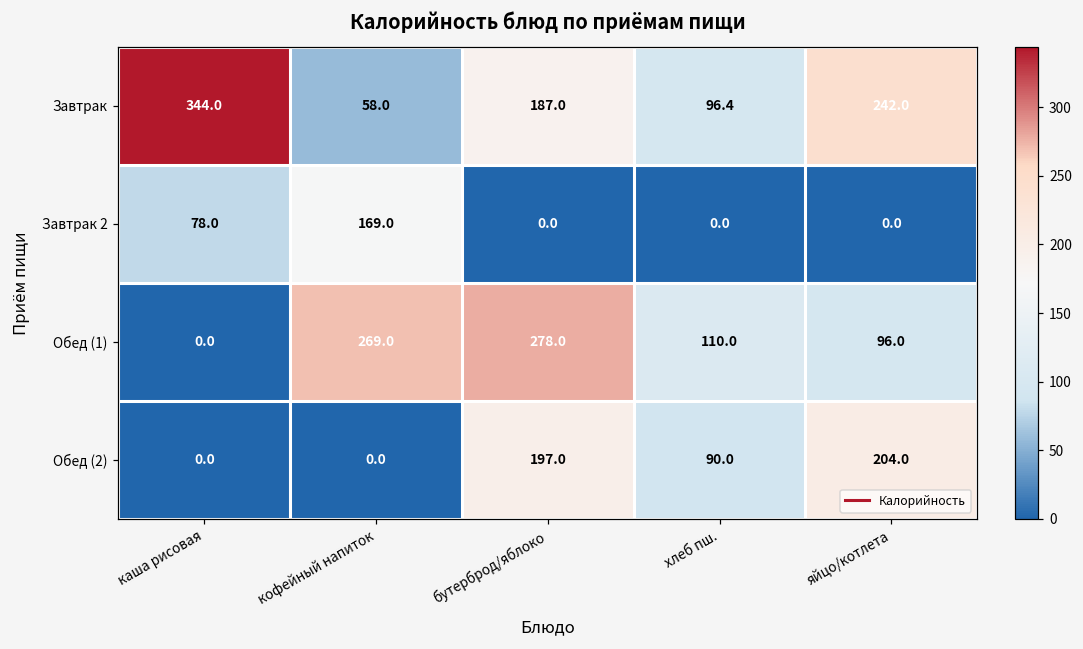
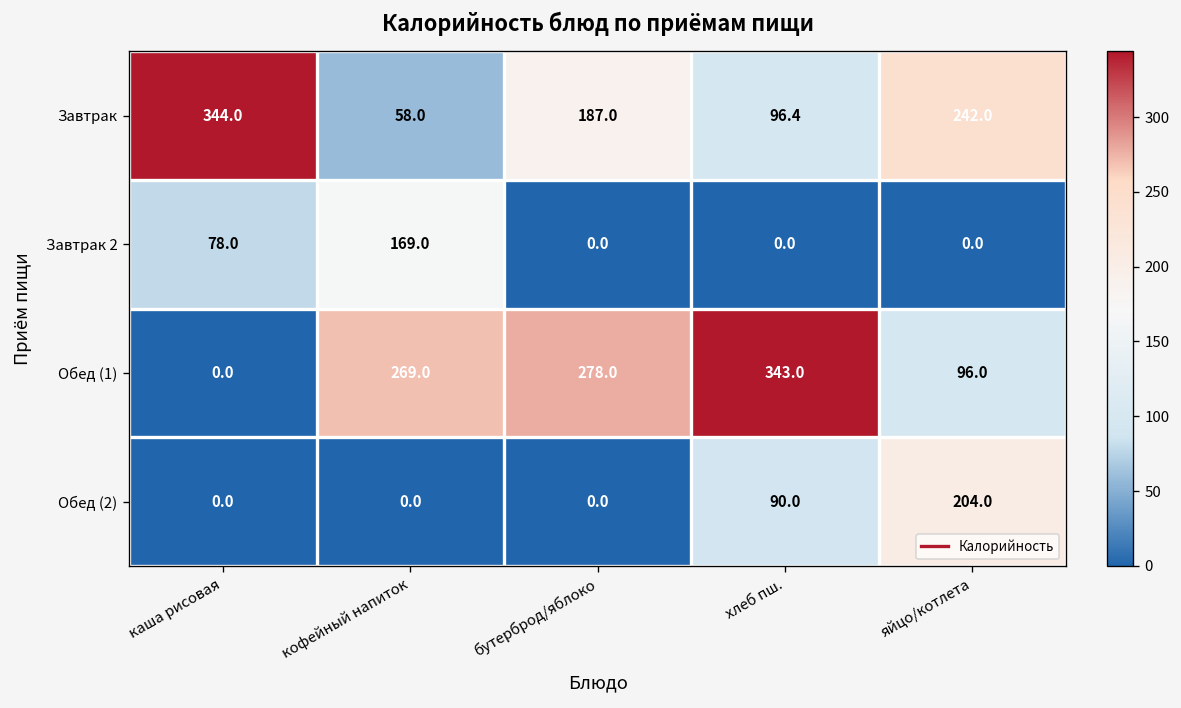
Обед (1), хлеб пш.: 110.0 -> 343.0
Обед (2), бутерброд/яблоко: 197.0 -> 0.0
